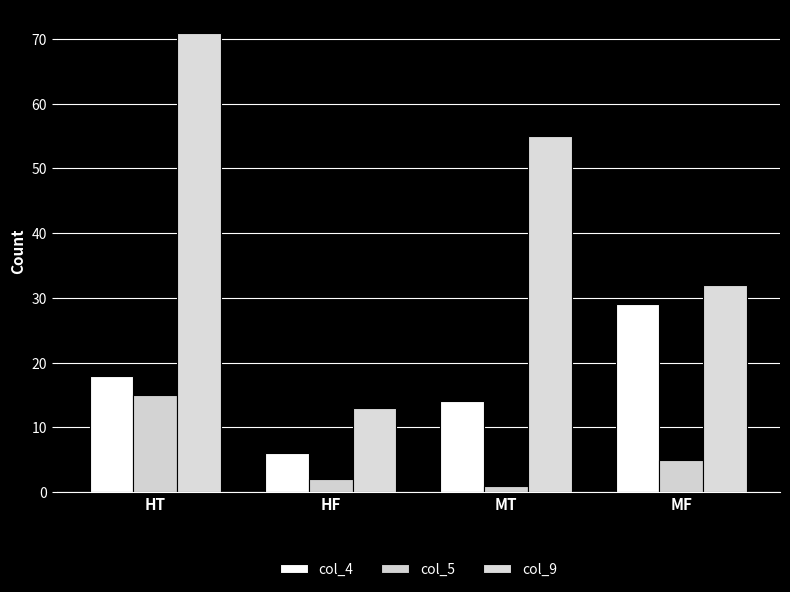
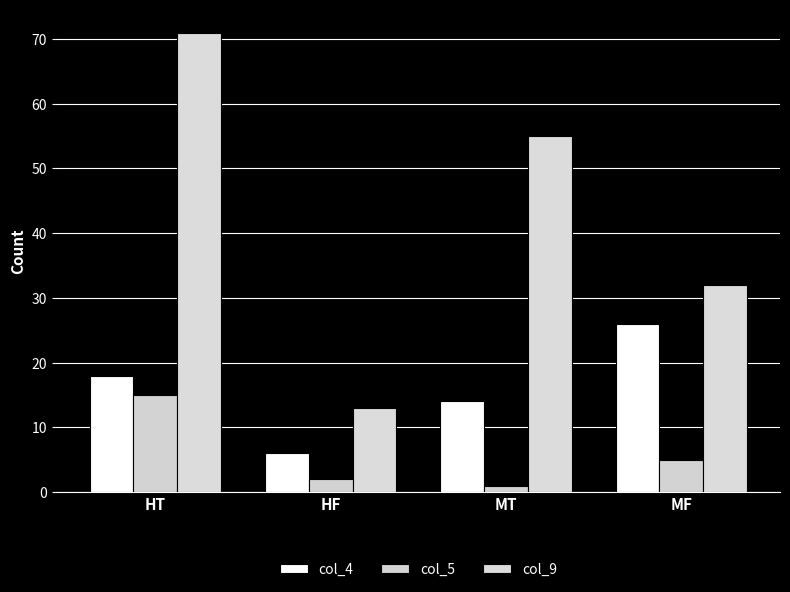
col_4, MF: 29 -> 26
